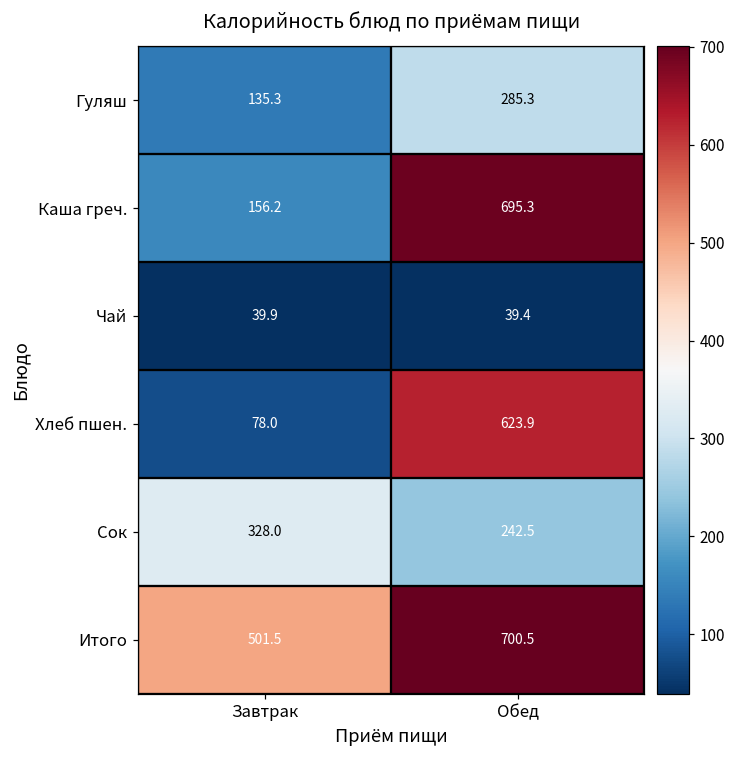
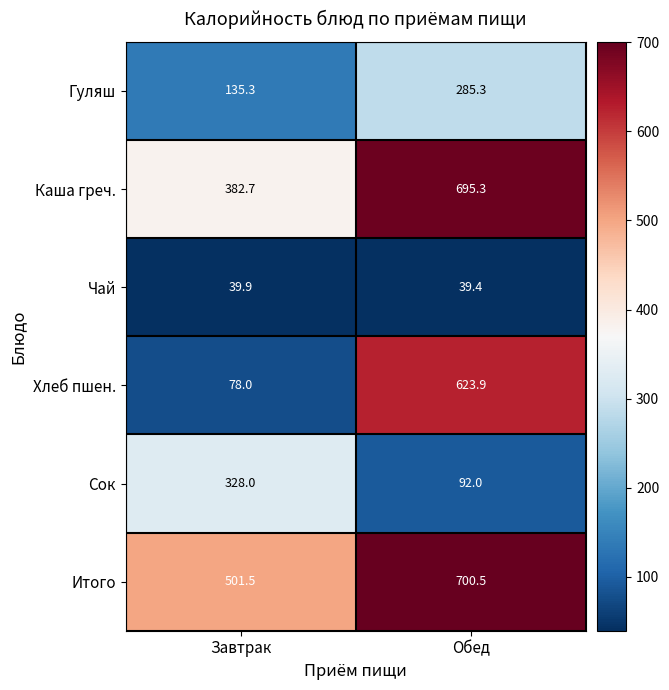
Каша греч., Завтрак: 156.2 -> 382.7
Сок, Обед: 242.5 -> 92.0
